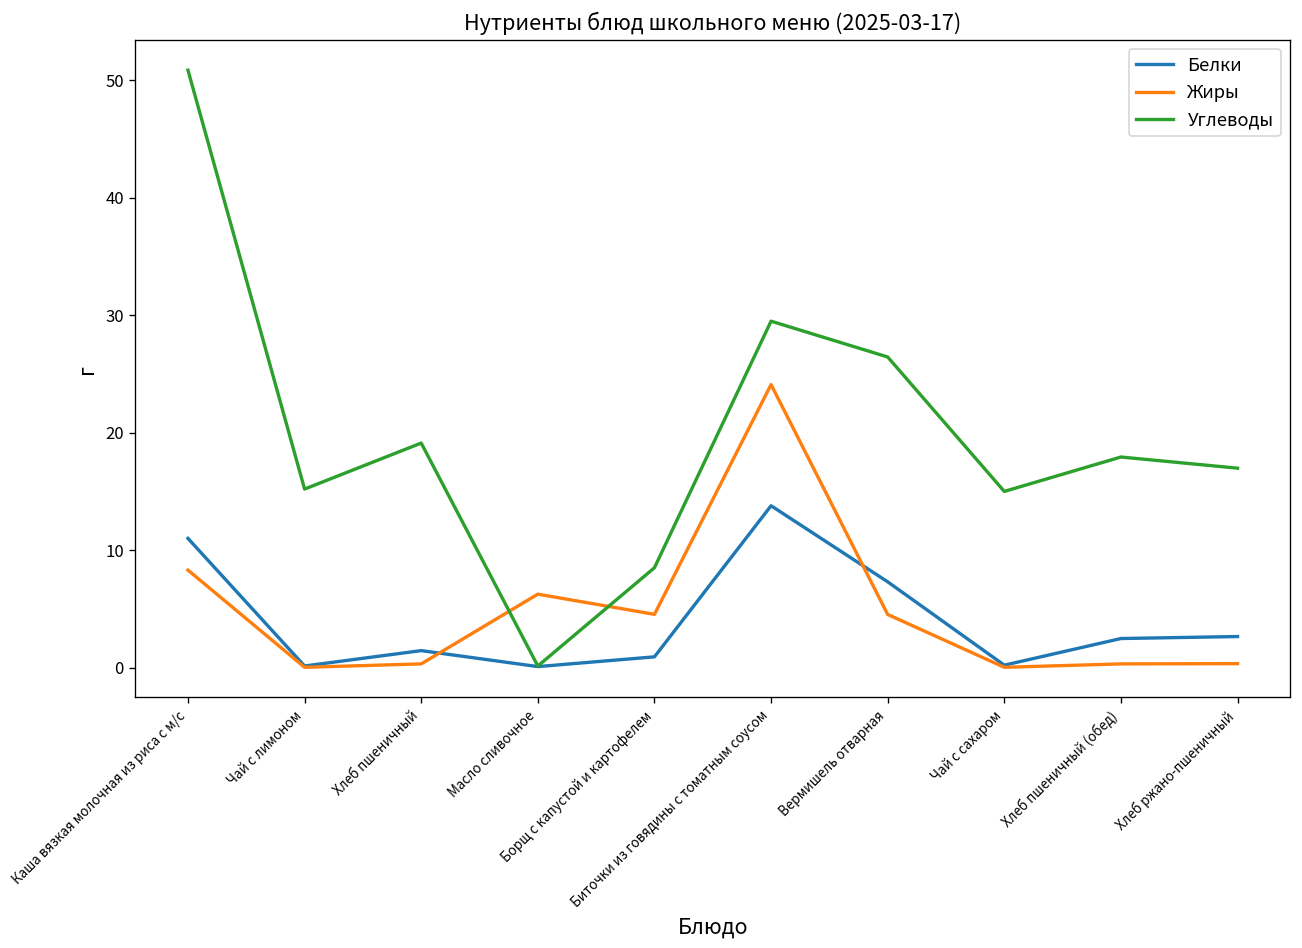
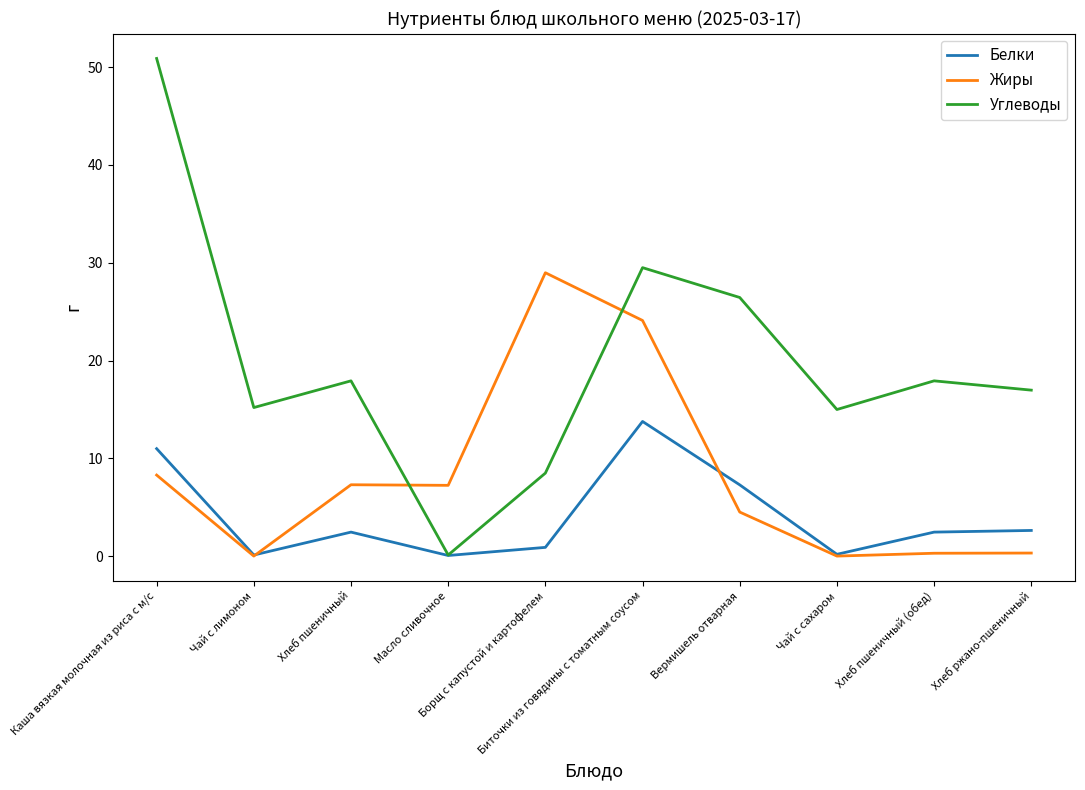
Белки, Хлеб пшеничный: 1 -> 2
Жиры, Хлеб пшеничный: 0 -> 7
Углеводы, Хлеб пшеничный: 19 -> 18
Жиры, Масло сливочное: 6 -> 7
Жиры, Борщ с капустой и картофелем: 5 -> 29
